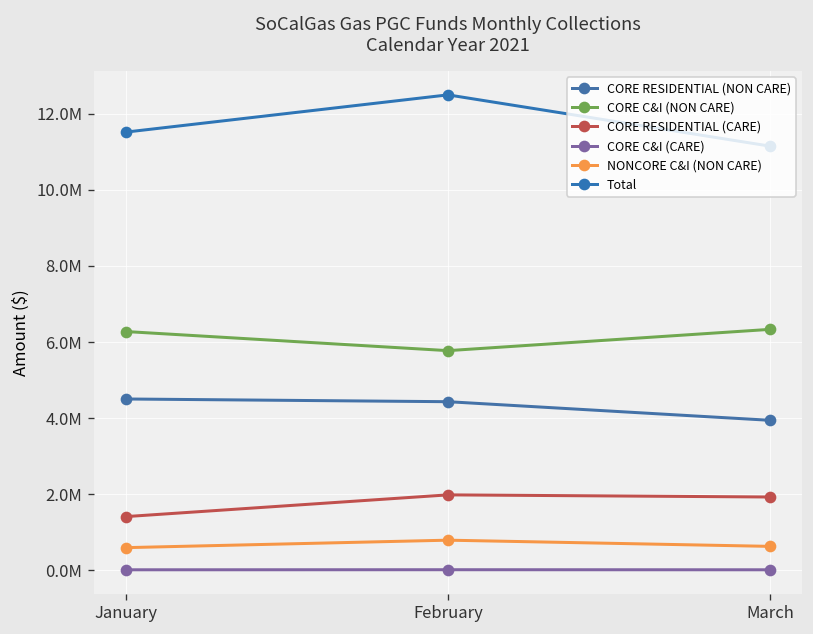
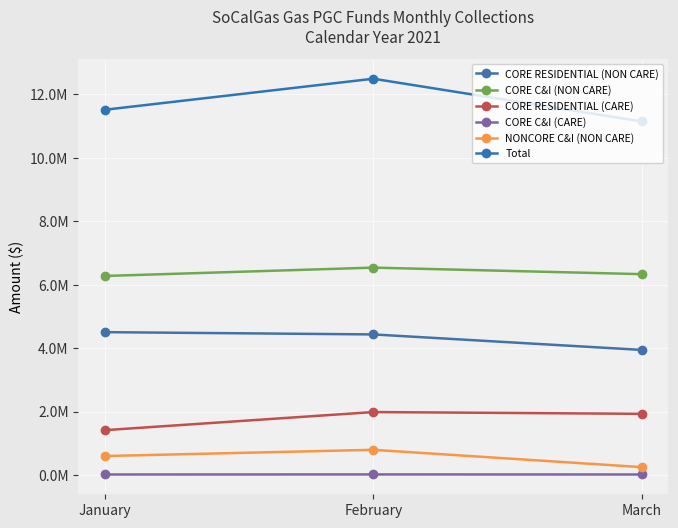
CORE C&I (NON CARE), February: 5800000 -> 6500000
NONCORE C&I (NON CARE), March: 600000 -> 200000
